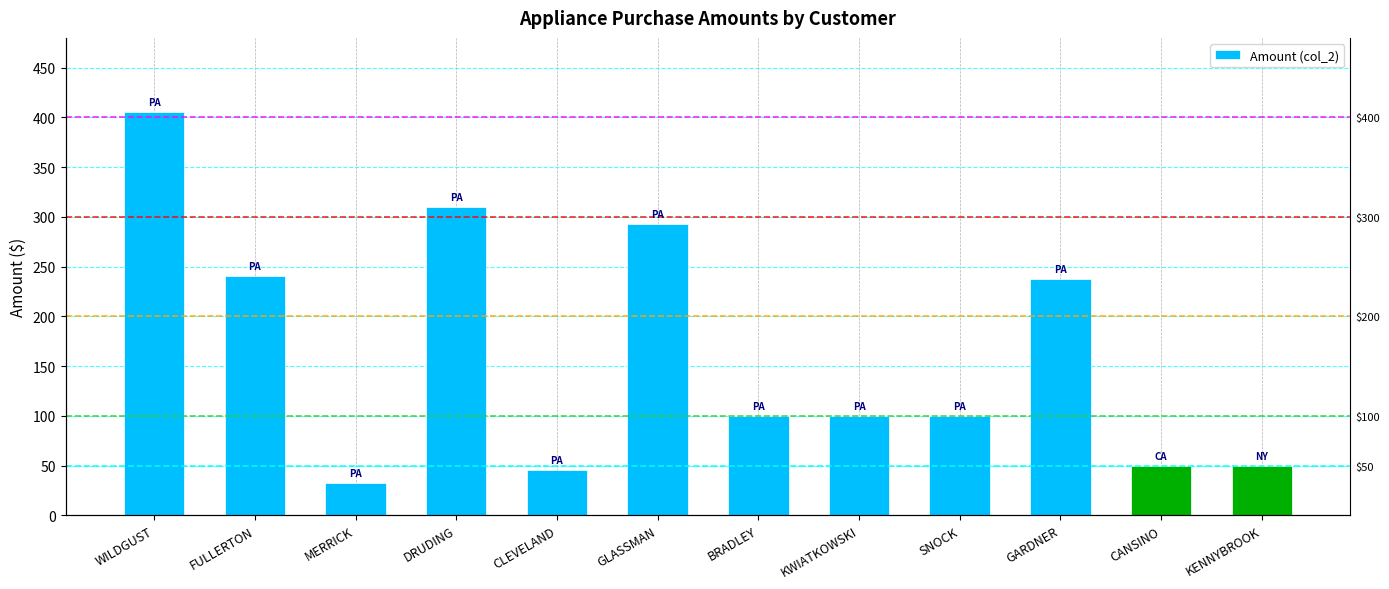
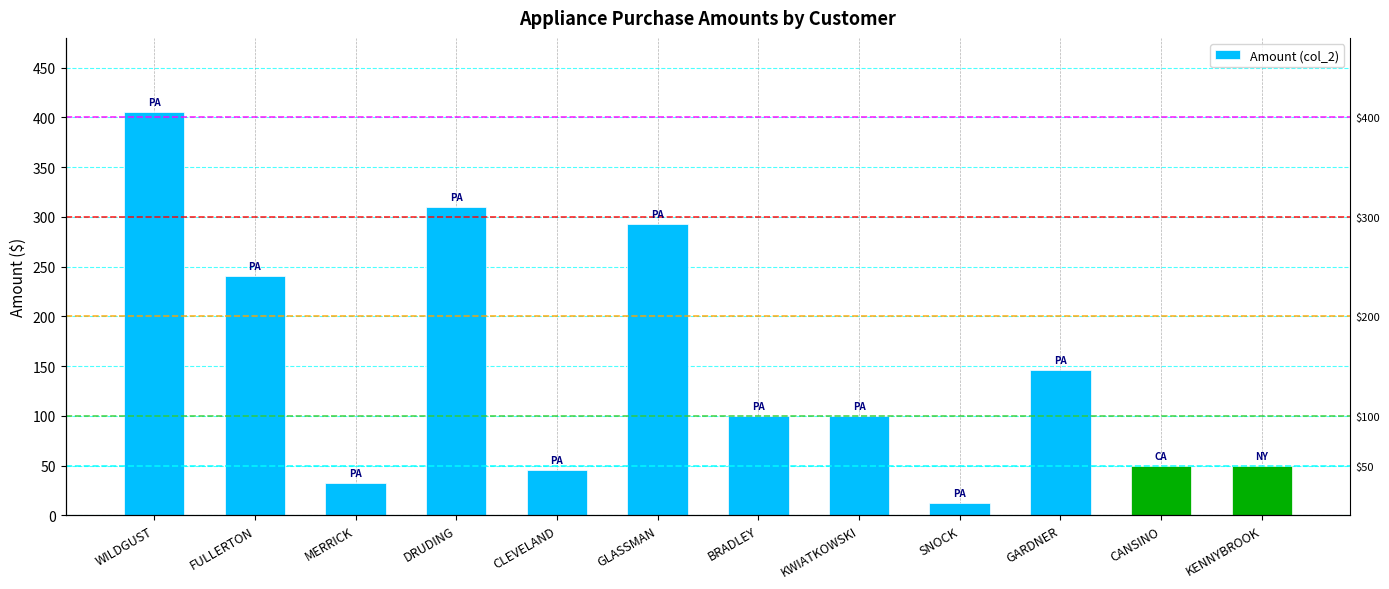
SNOCK: 100 -> 10
GARDNER: 240 -> 150
